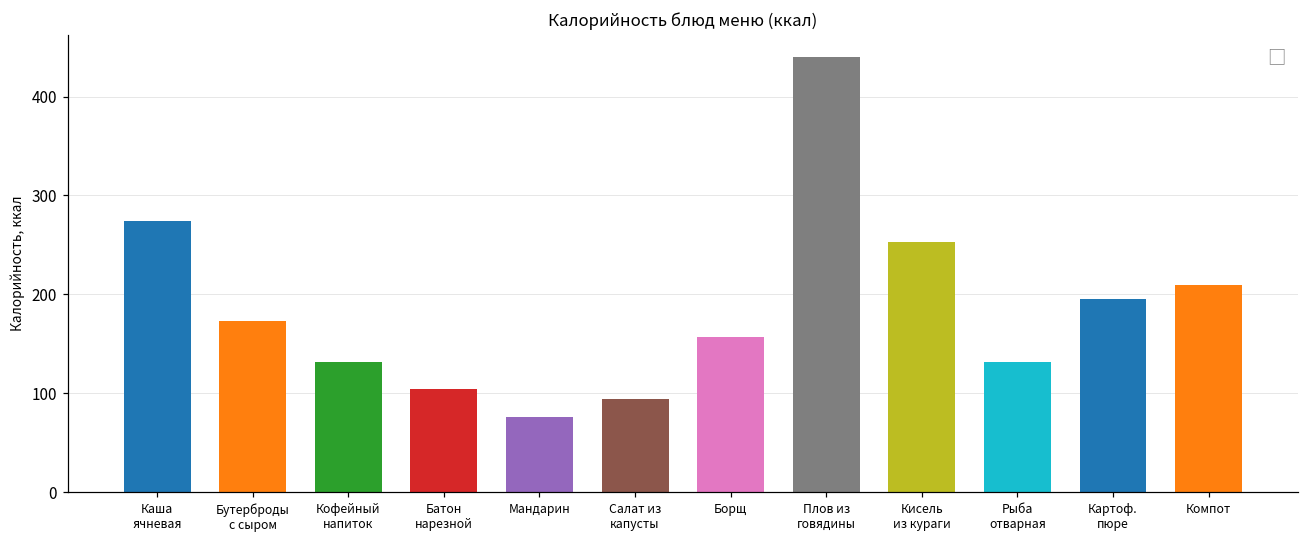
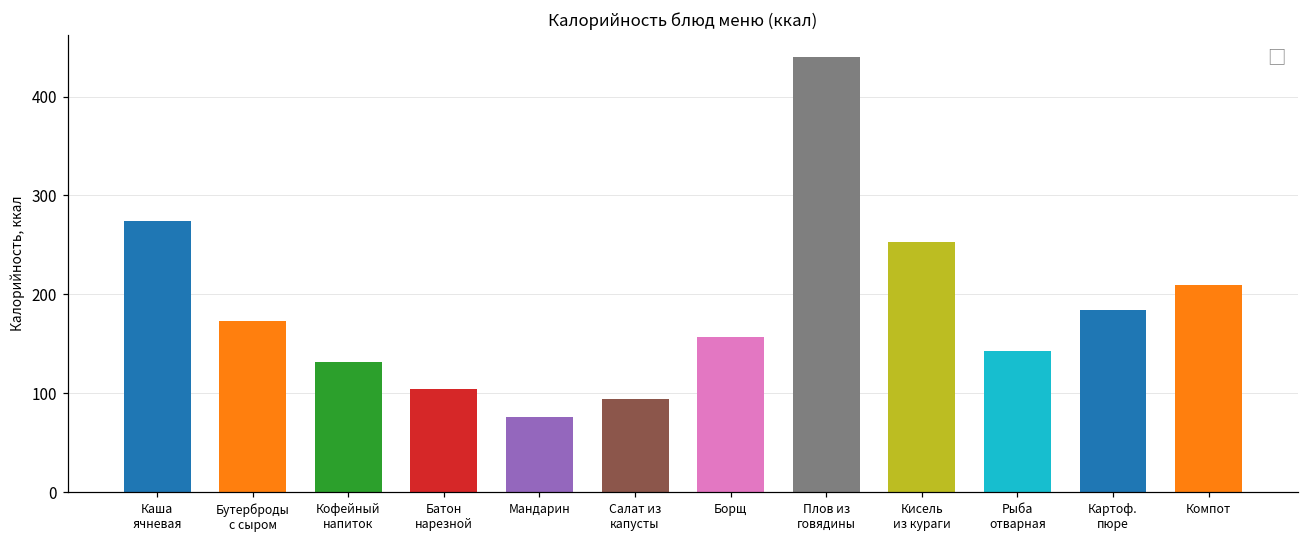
Рыба отварная: 130 -> 140
Картоф. пюре: 200 -> 180
